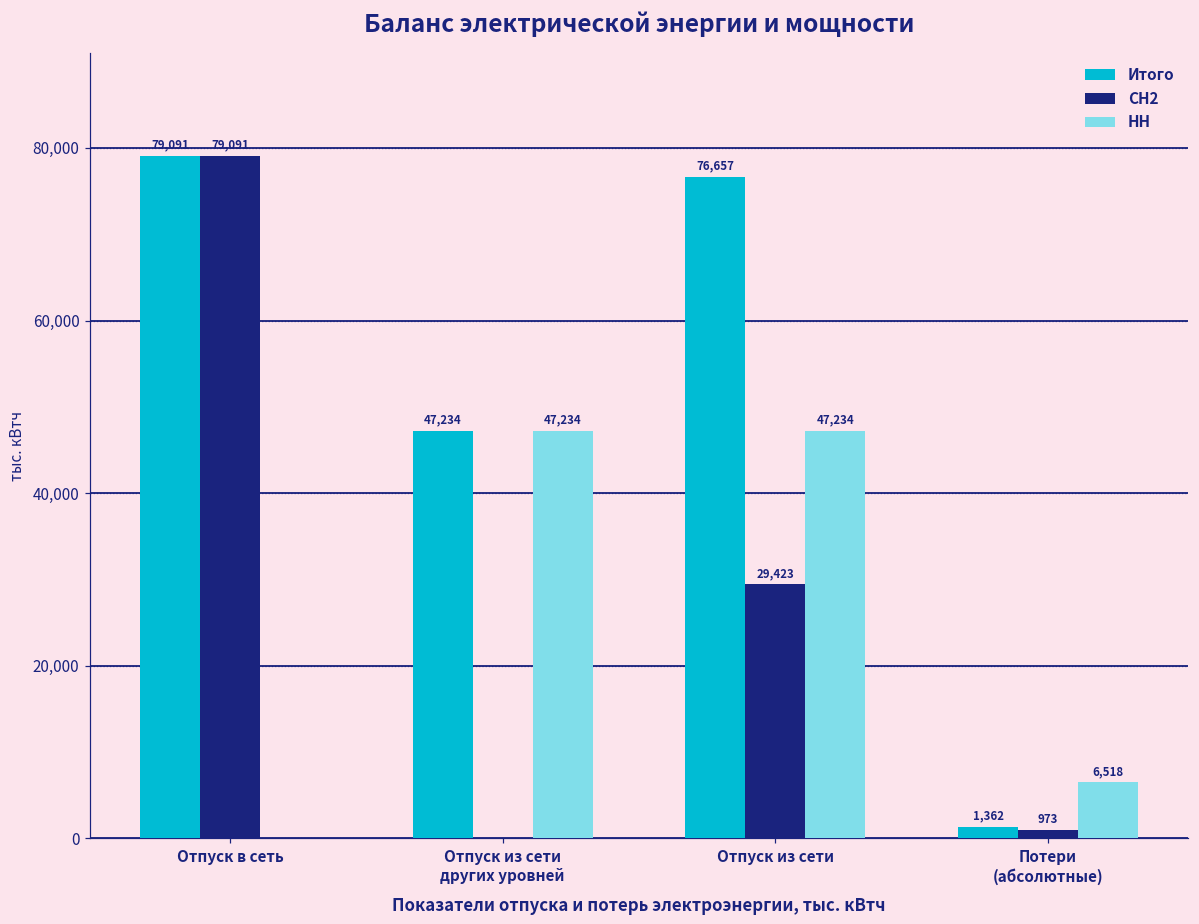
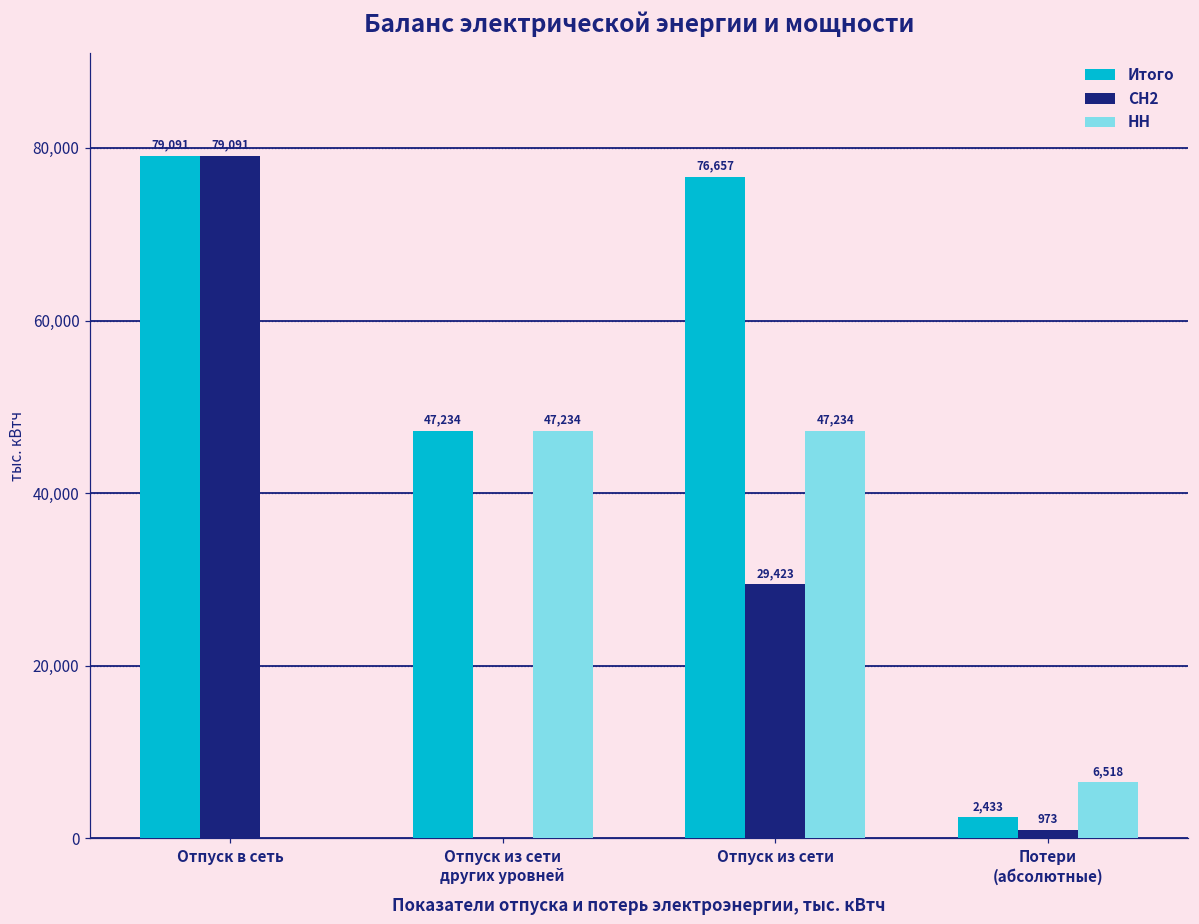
Итого, Потери (абсолютные): 1,362 -> 2,433
